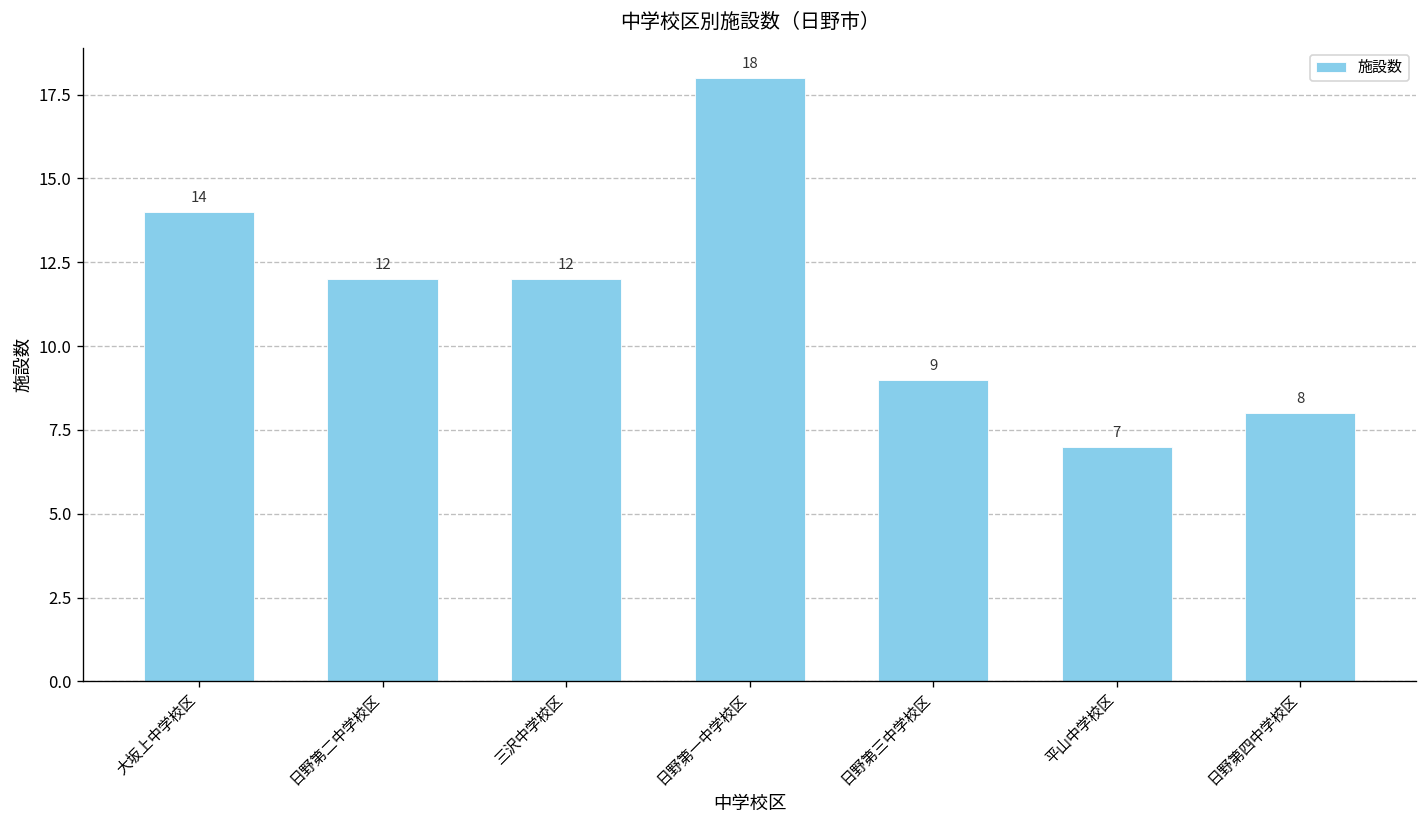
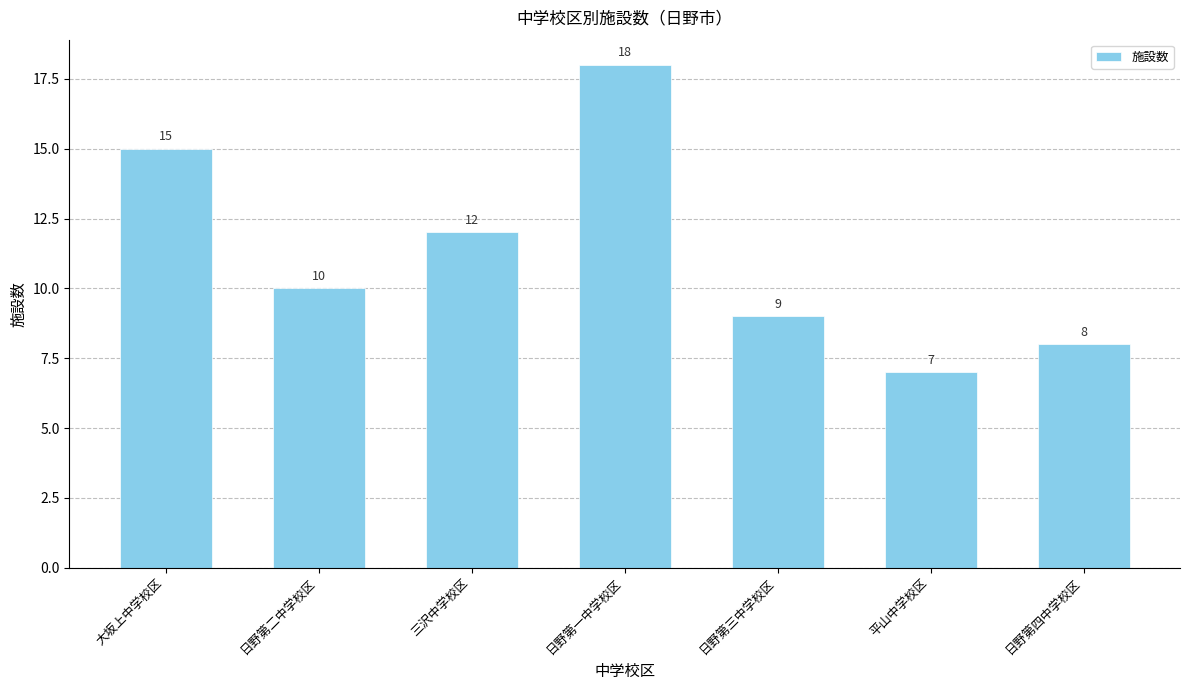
大坂上中学校区: 14 -> 15
日野第二中学校区: 12 -> 10
